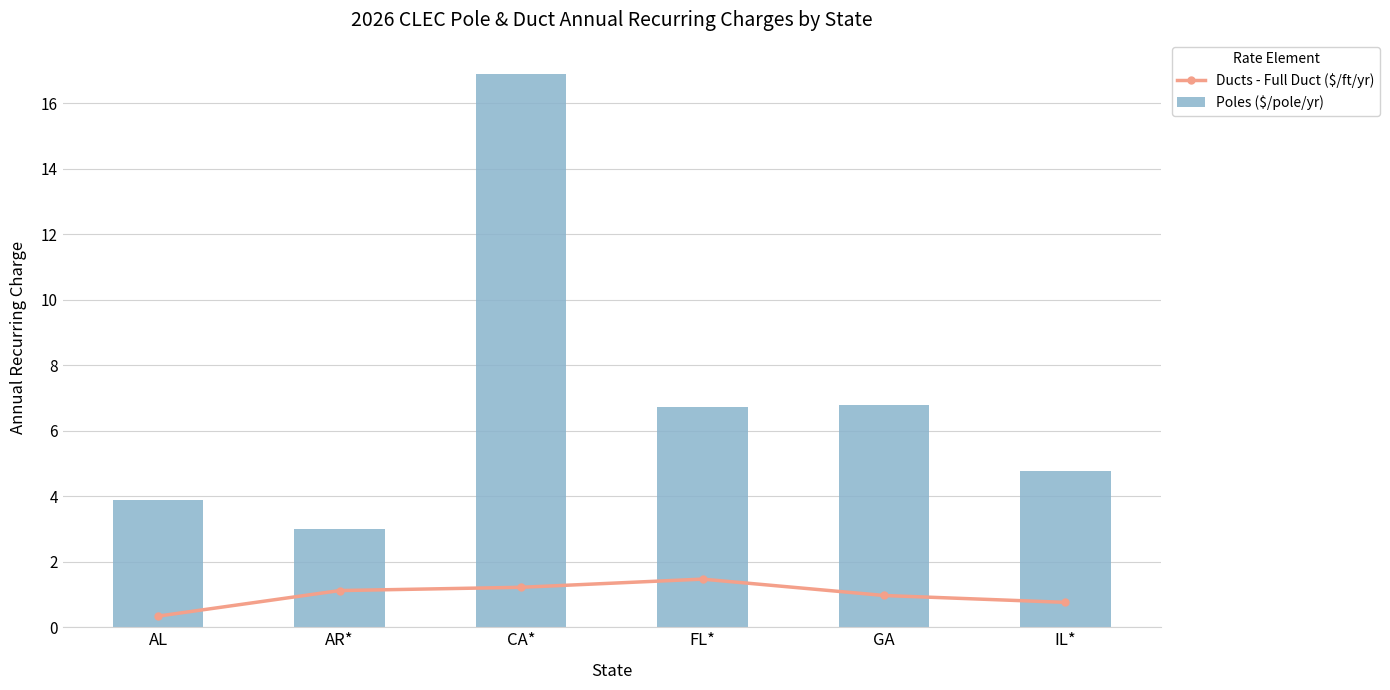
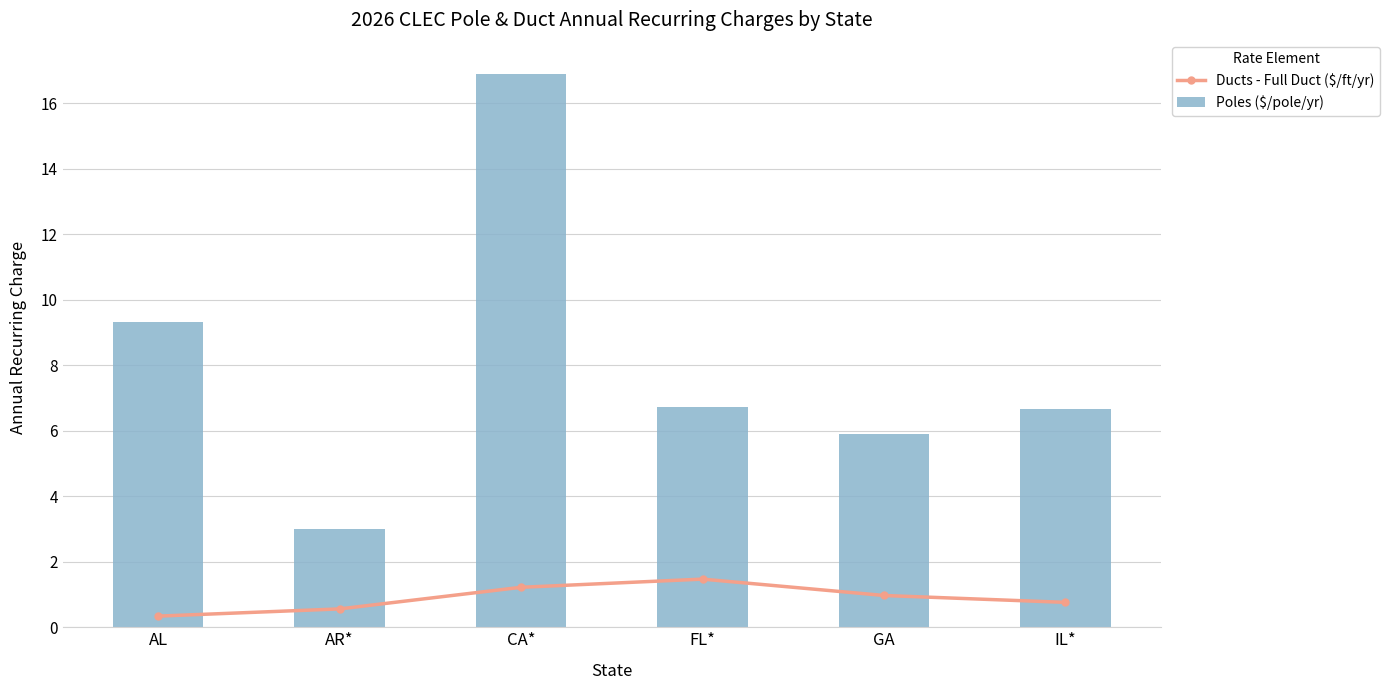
Poles ($/pole/yr), AL: 3.9 -> 9.3
Ducts - Full Duct ($/ft/yr), AR*: 1.1 -> 0.6
Poles ($/pole/yr), GA: 6.8 -> 5.9
Poles ($/pole/yr), IL*: 4.8 -> 6.7
